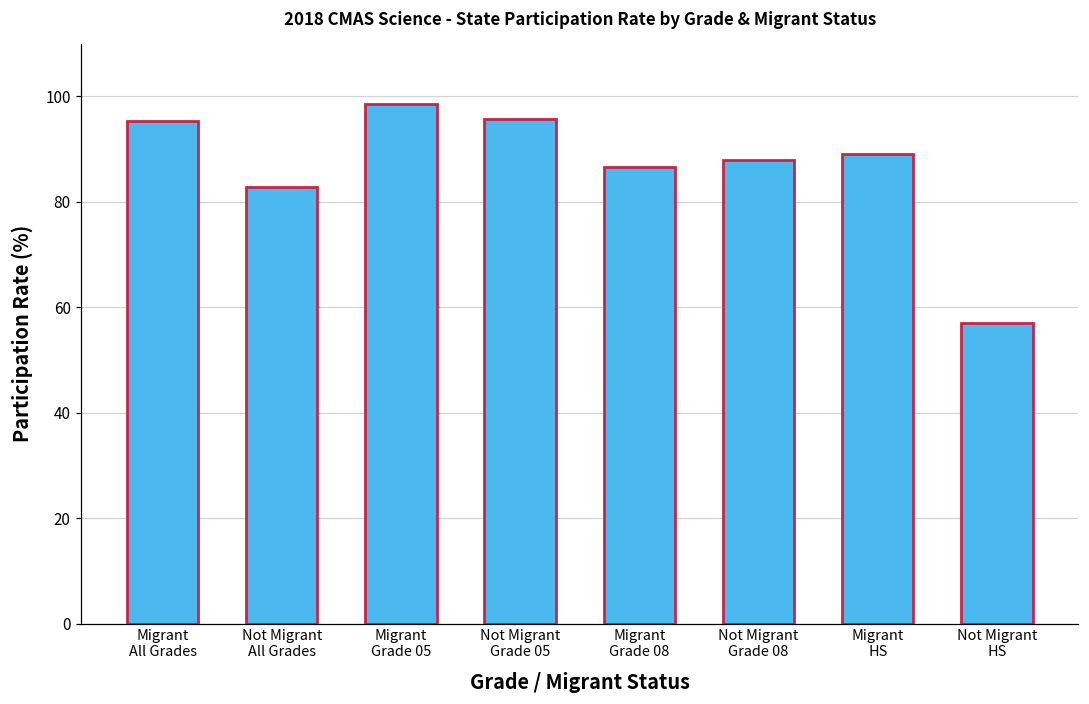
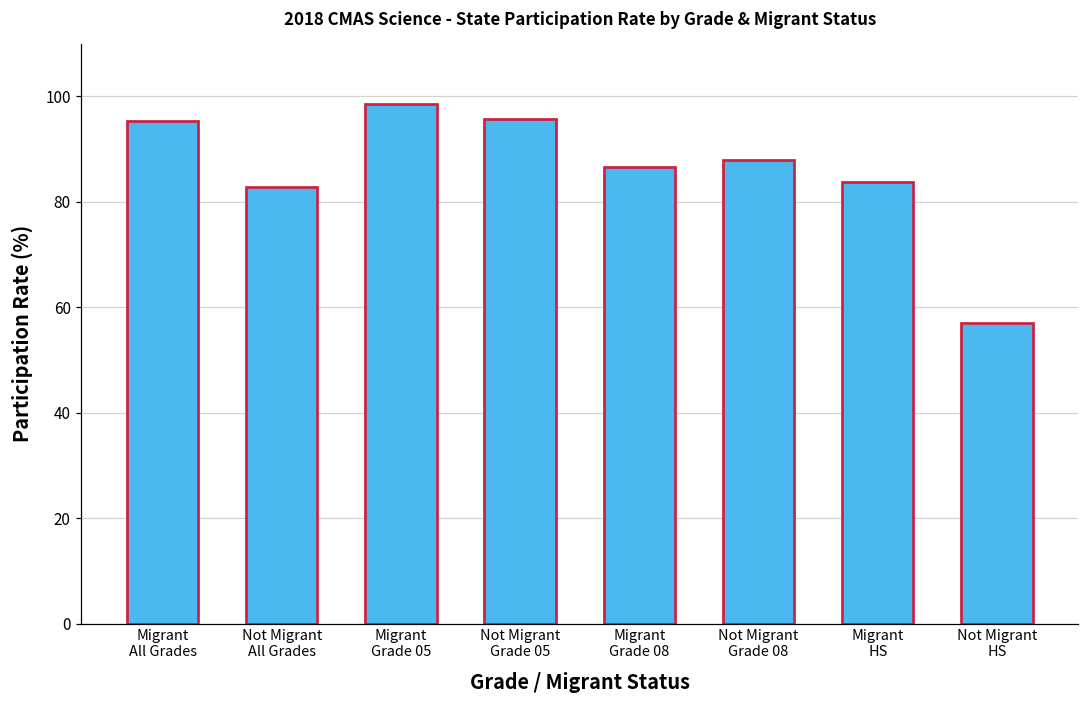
Migrant HS: 89 -> 84
